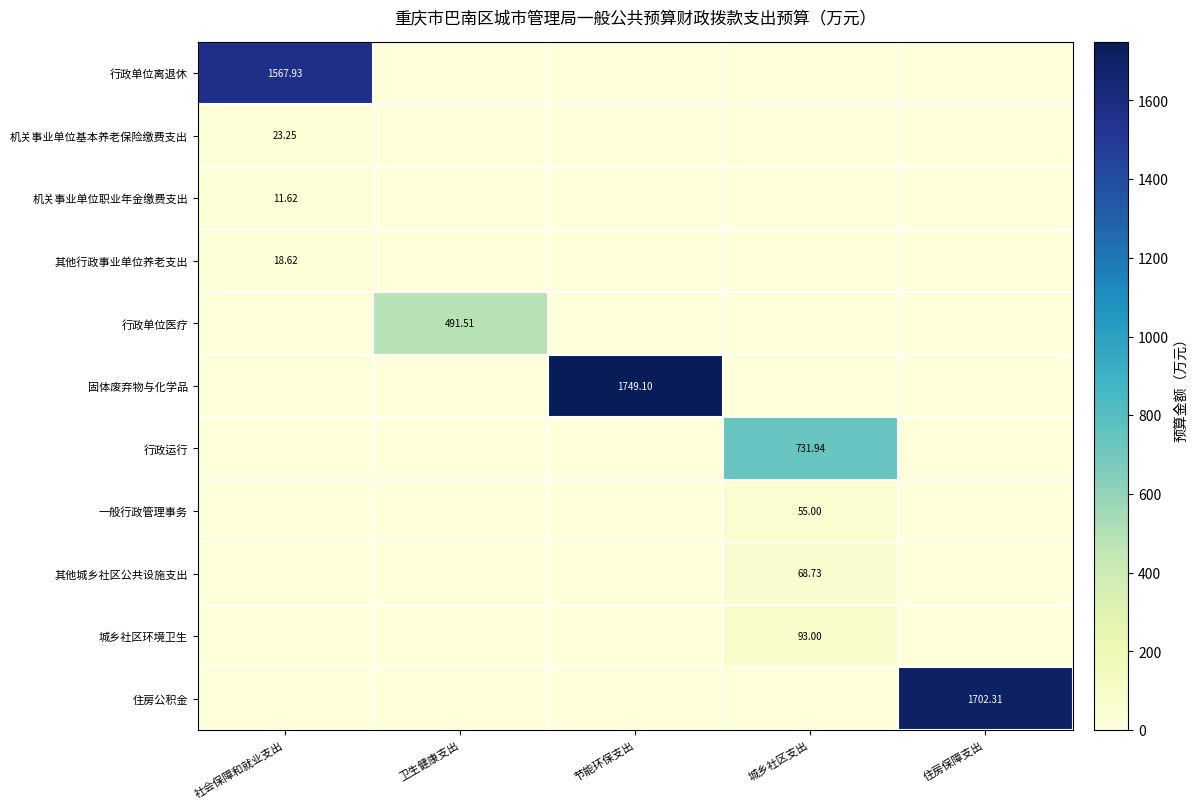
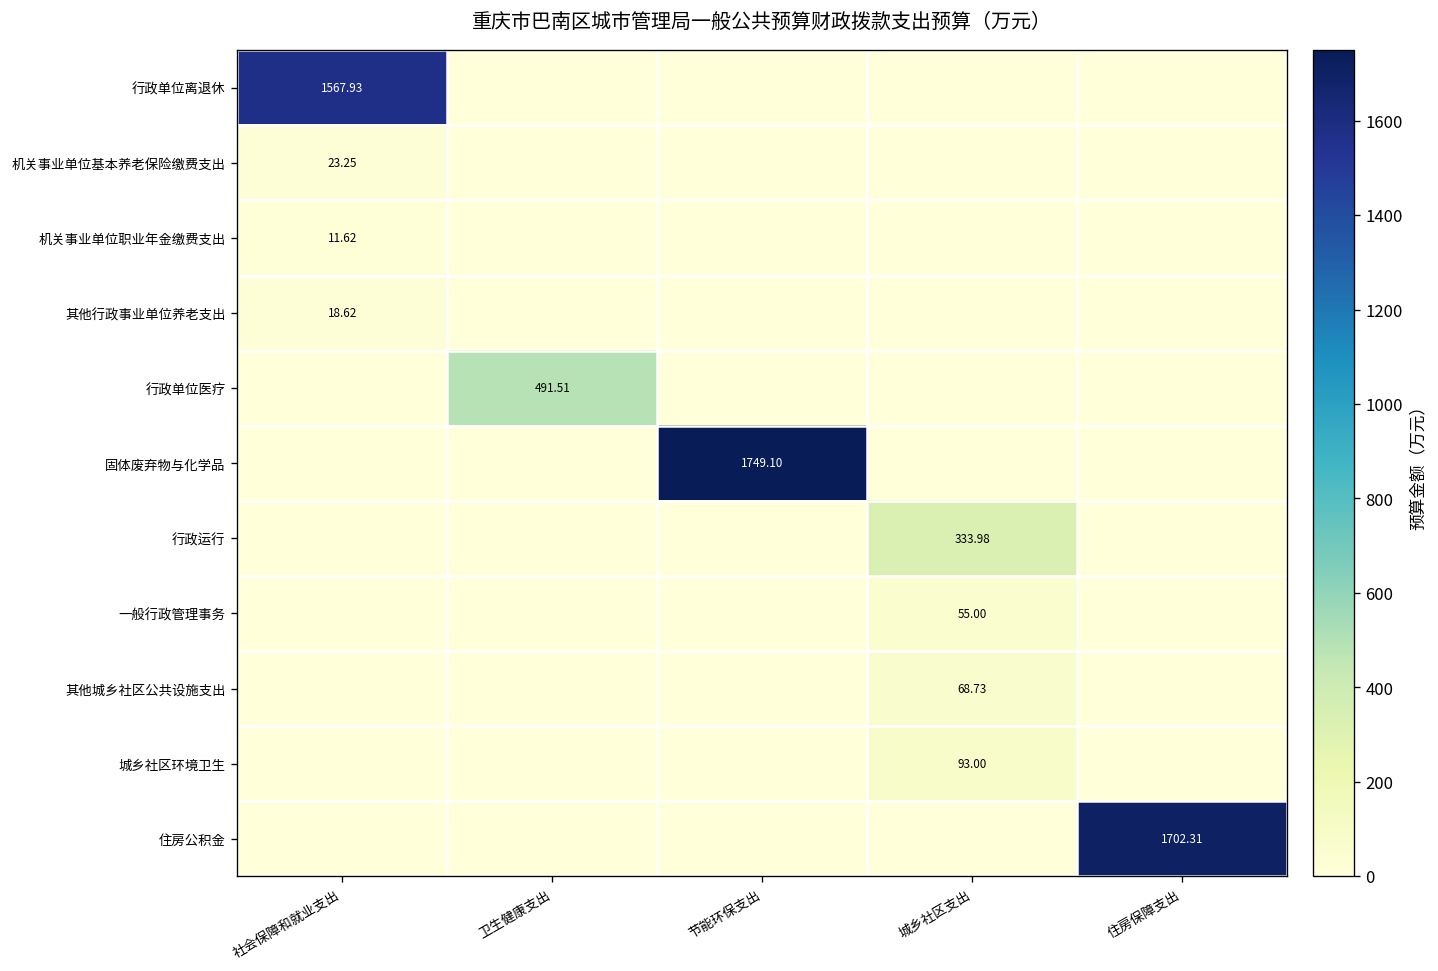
行政运行, 城乡社区支出: 731.94 -> 333.98
